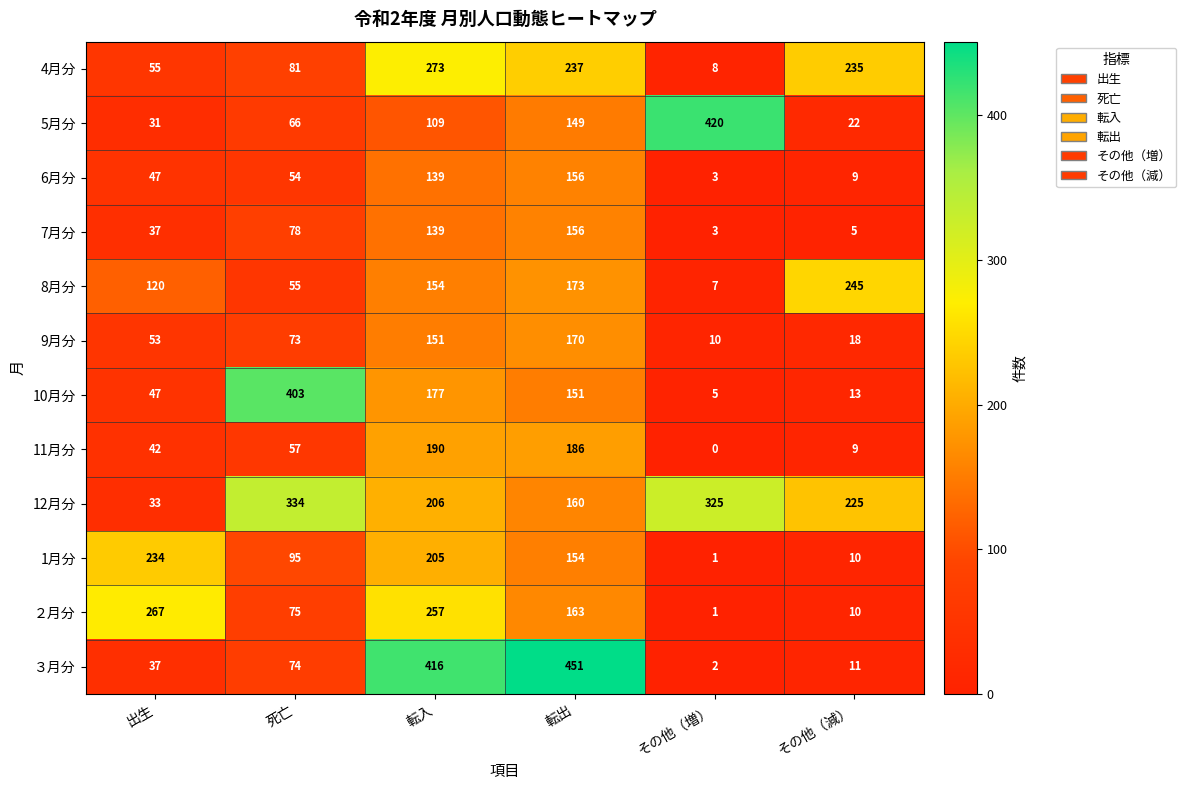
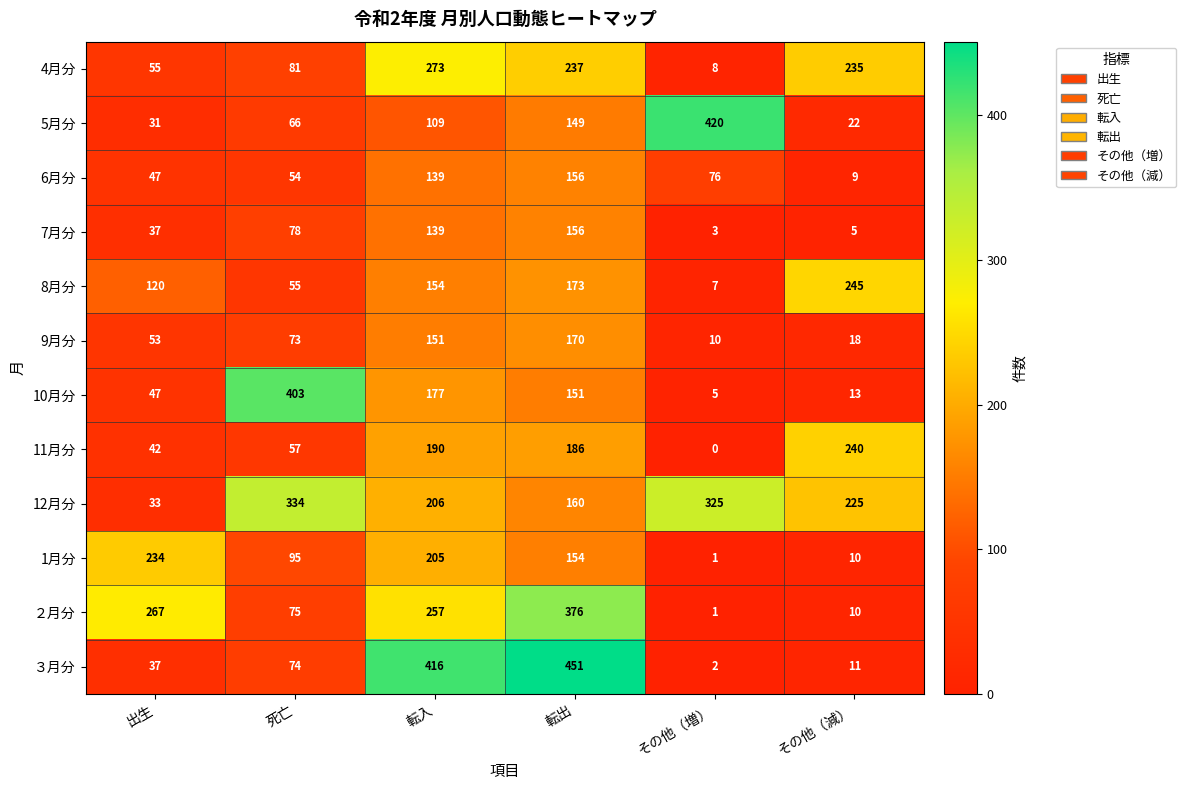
6月分, その他（増）: 3 -> 76
11月分, その他（減）: 9 -> 240
２月分, 転出: 163 -> 376
